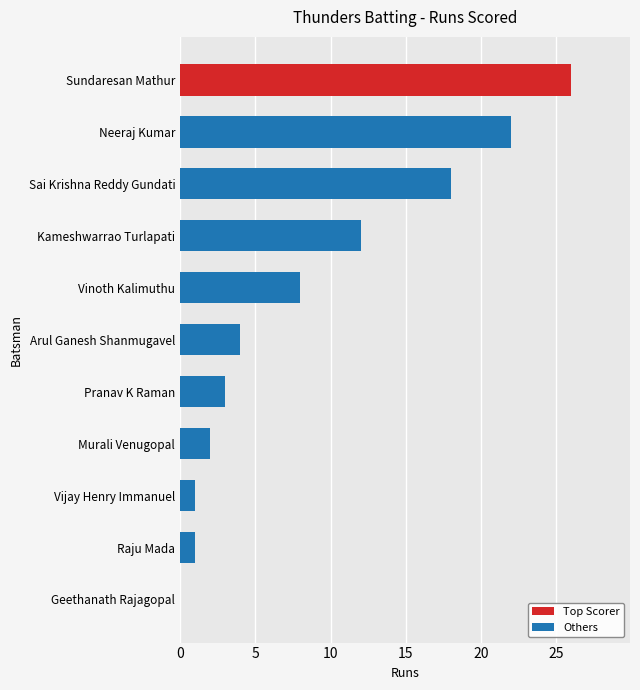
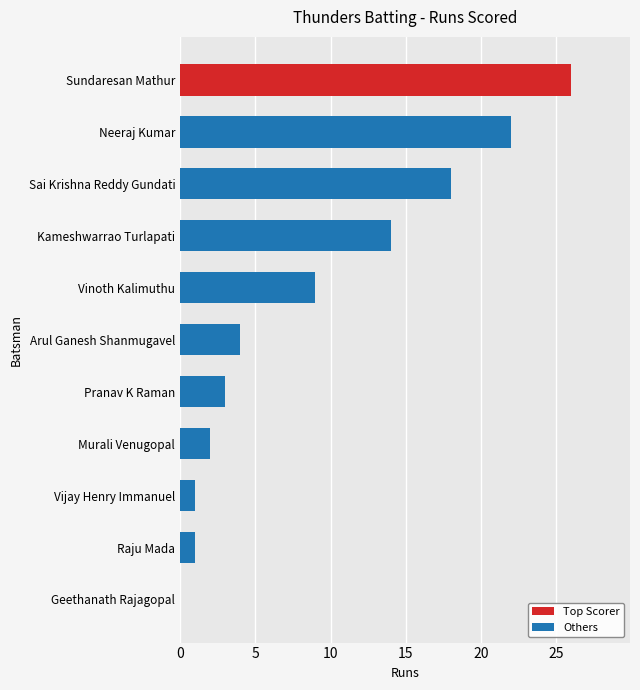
Kameshwarrao Turlapati: 12 -> 14
Vinoth Kalimuthu: 8 -> 9
